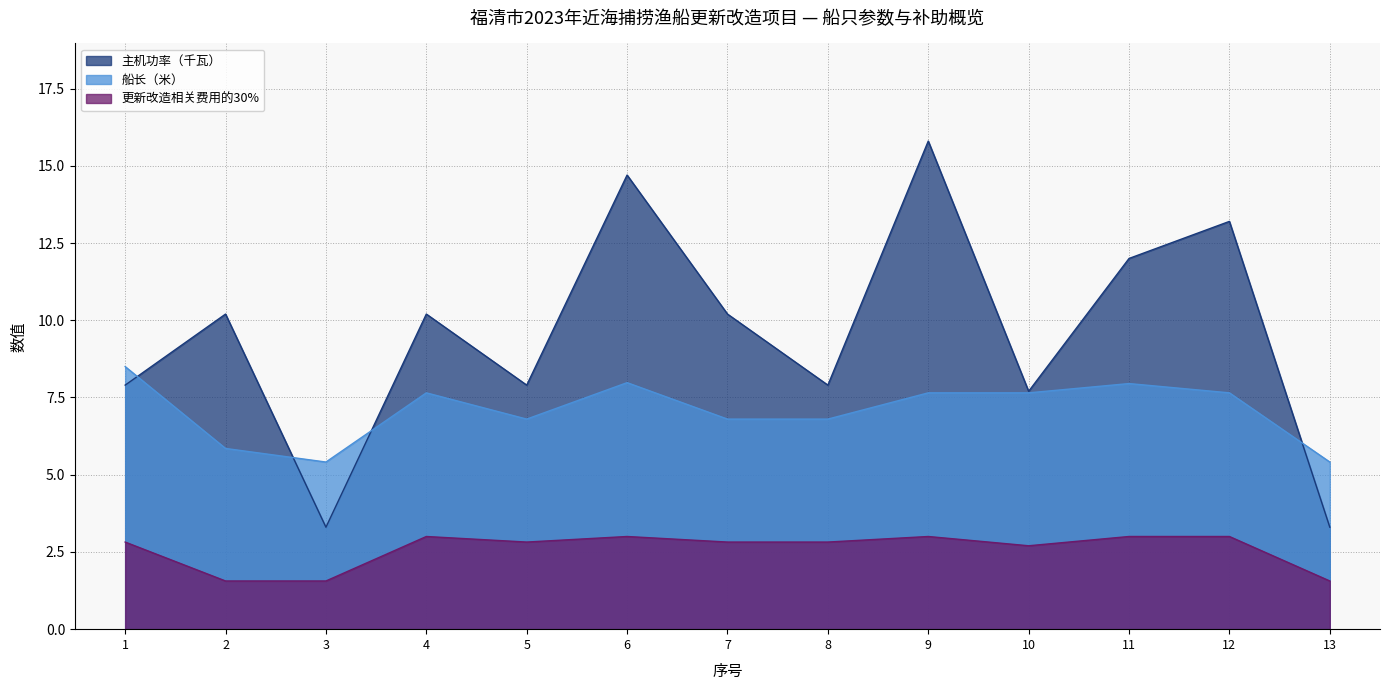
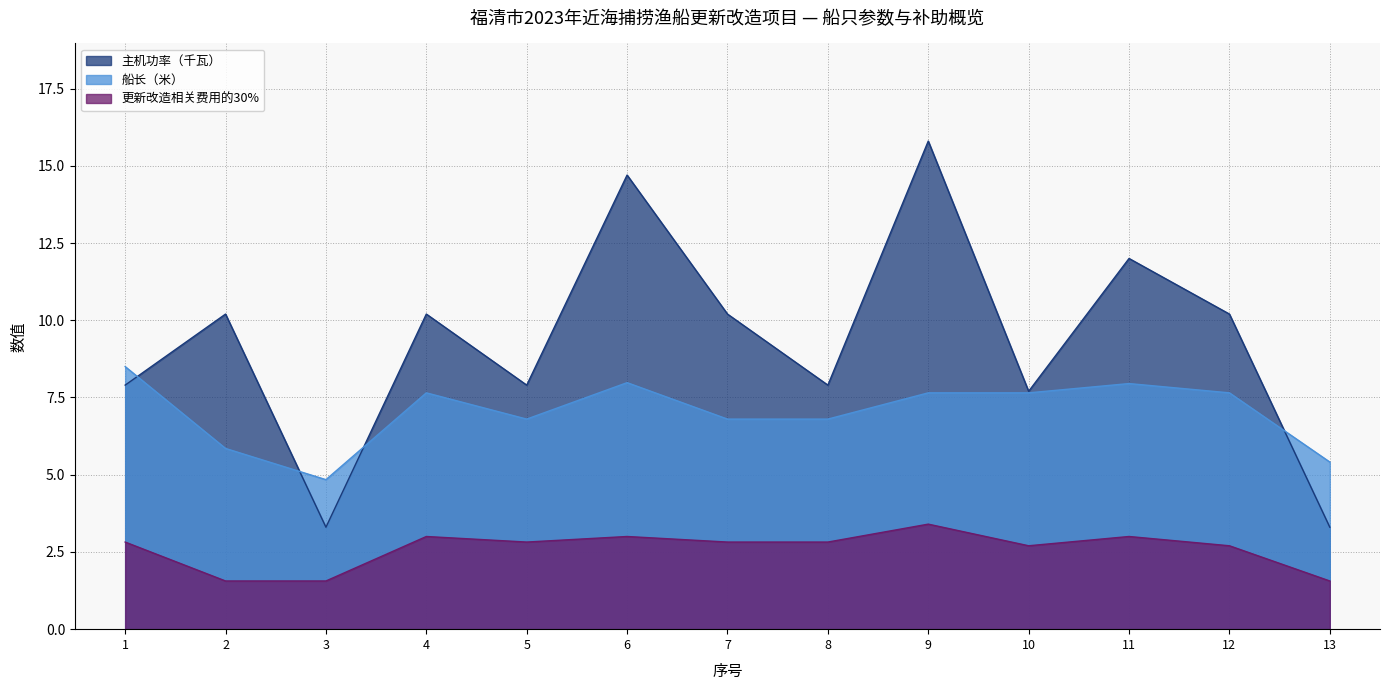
船长（米）, 3: 5.4 -> 4.8
更新改造相关费用的30%, 9: 3.0 -> 3.4
主机功率（千瓦）, 12: 13.2 -> 10.2
更新改造相关费用的30%, 12: 3.0 -> 2.7
